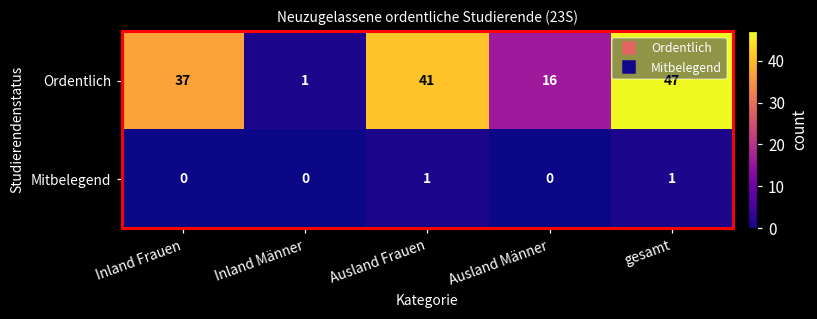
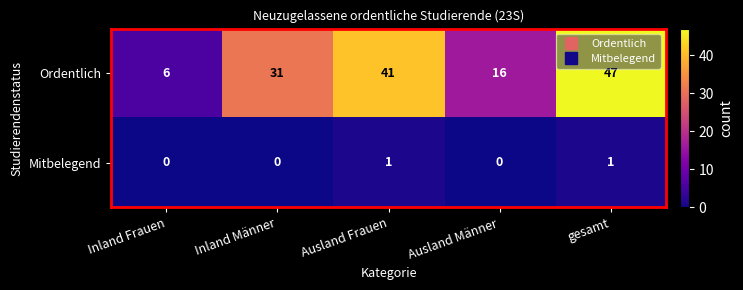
Ordentlich, Inland Frauen: 37 -> 6
Ordentlich, Inland Männer: 1 -> 31
